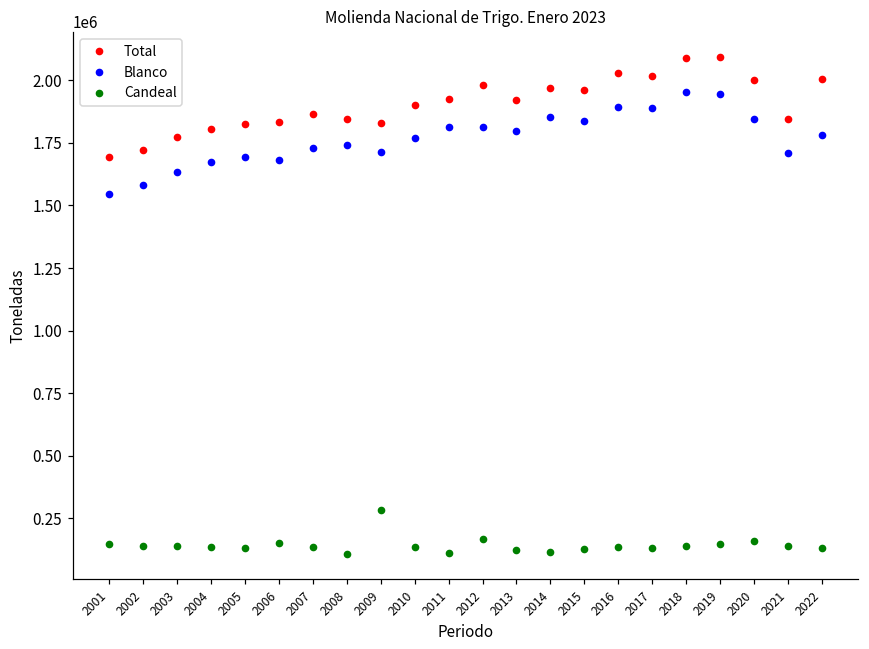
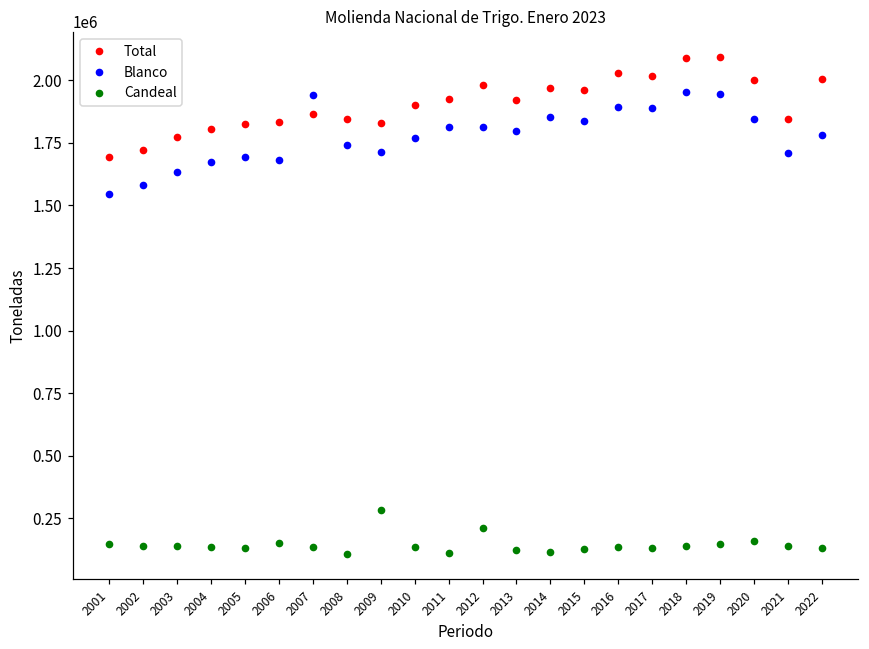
Blanco, 2007: 1730000 -> 1940000
Candeal, 2012: 170000 -> 210000
